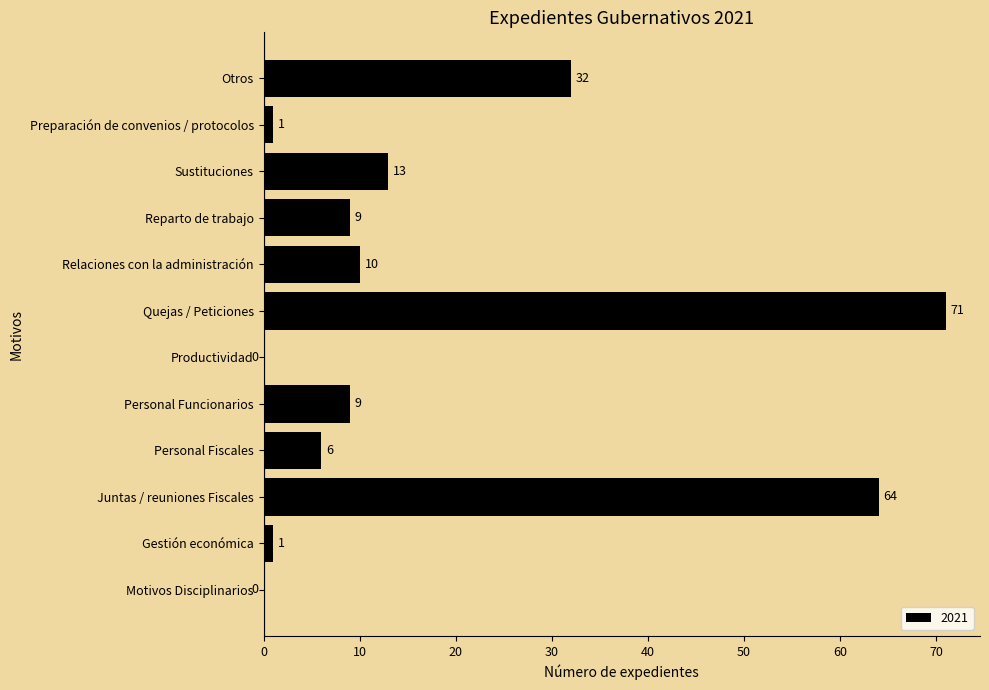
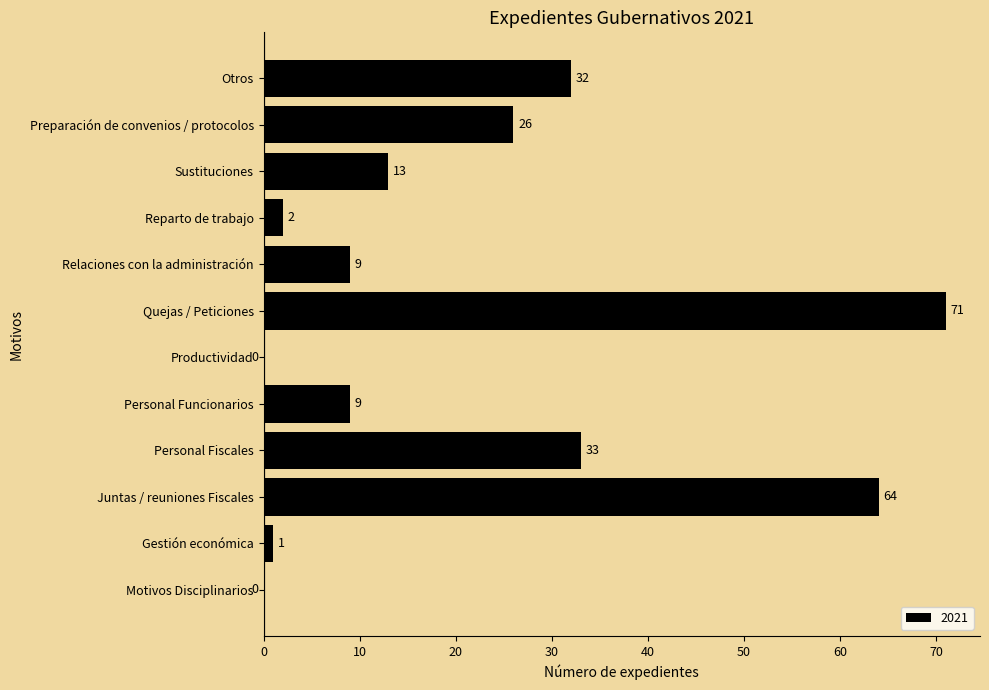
Preparación de convenios / protocolos: 1 -> 26
Reparto de trabajo: 9 -> 2
Relaciones con la administración: 10 -> 9
Personal Fiscales: 6 -> 33
